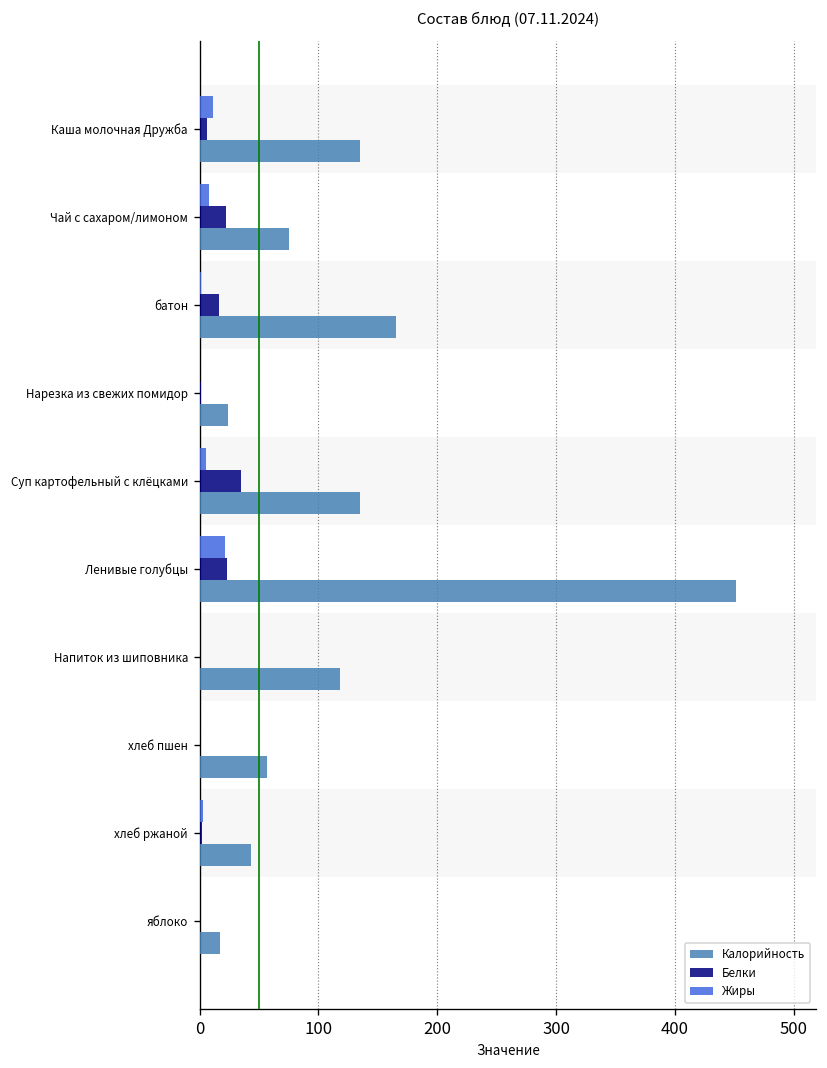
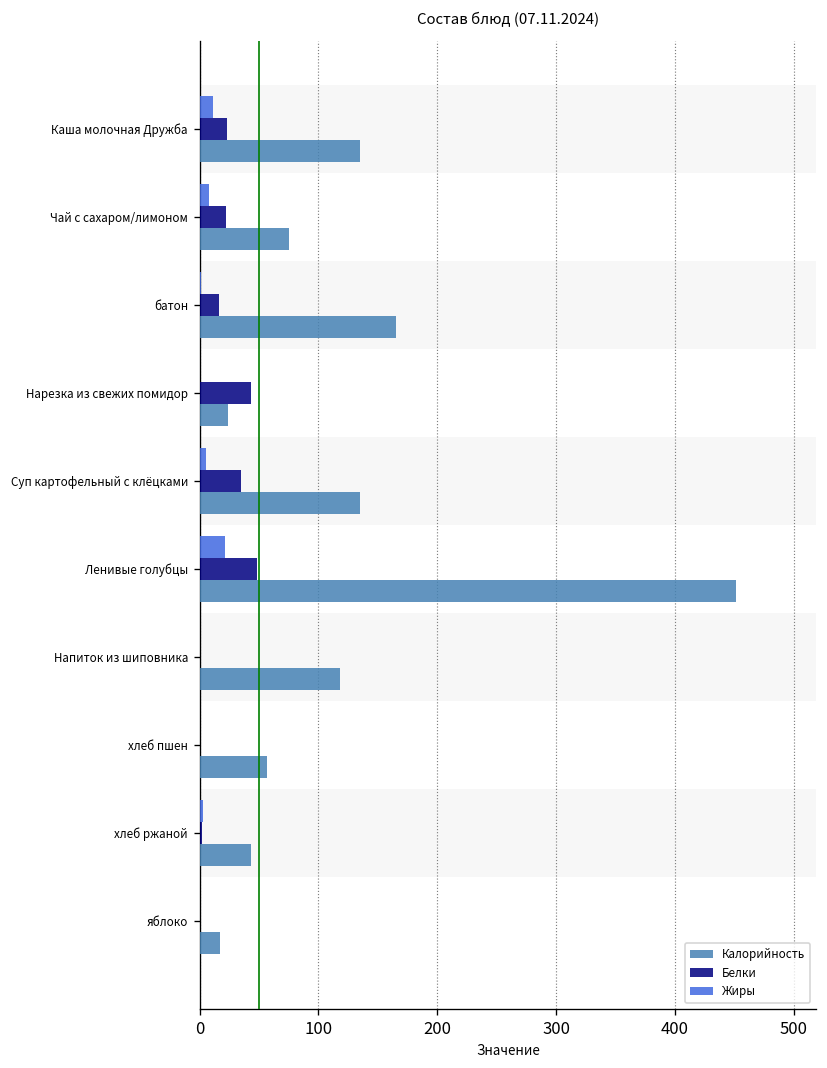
Белки, Каша молочная Дружба: 10 -> 20
Белки, Нарезка из свежих помидор: 0 -> 40
Белки, Ленивые голубцы: 20 -> 50
